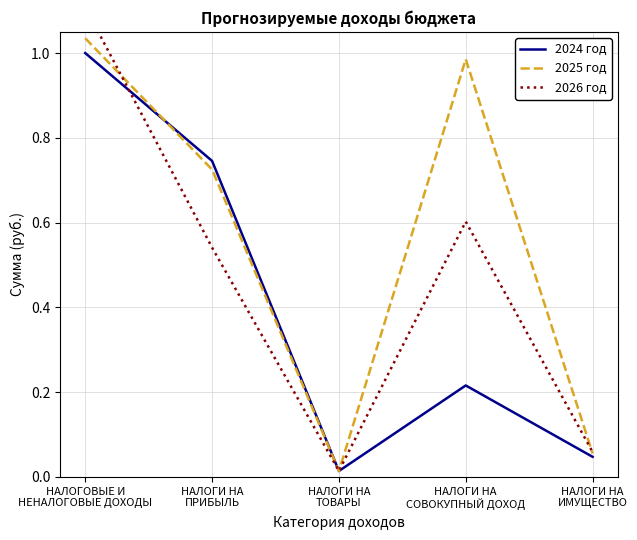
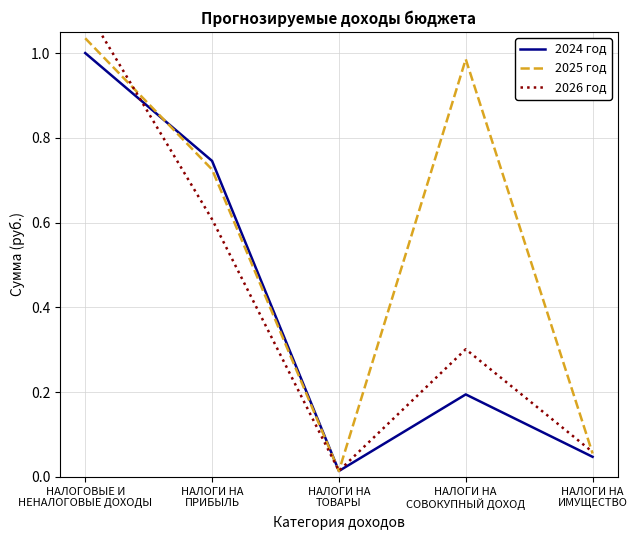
2026 год, НАЛОГИ НА ПРИБЫЛЬ: 0.54 -> 0.61
2024 год, НАЛОГИ НА СОВОКУПНЫЙ ДОХОД: 0.22 -> 0.19
2026 год, НАЛОГИ НА СОВОКУПНЫЙ ДОХОД: 0.60 -> 0.30
